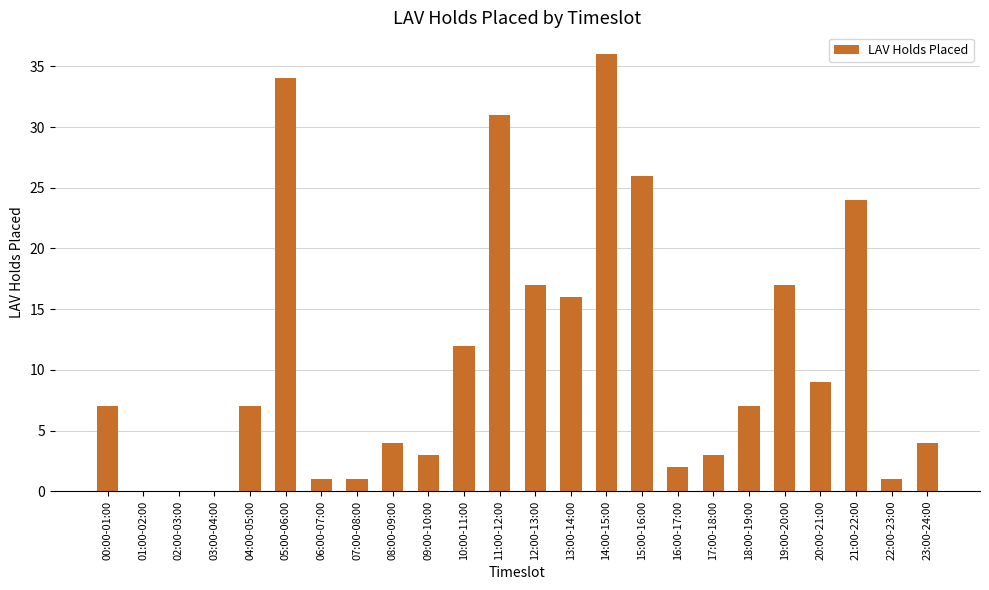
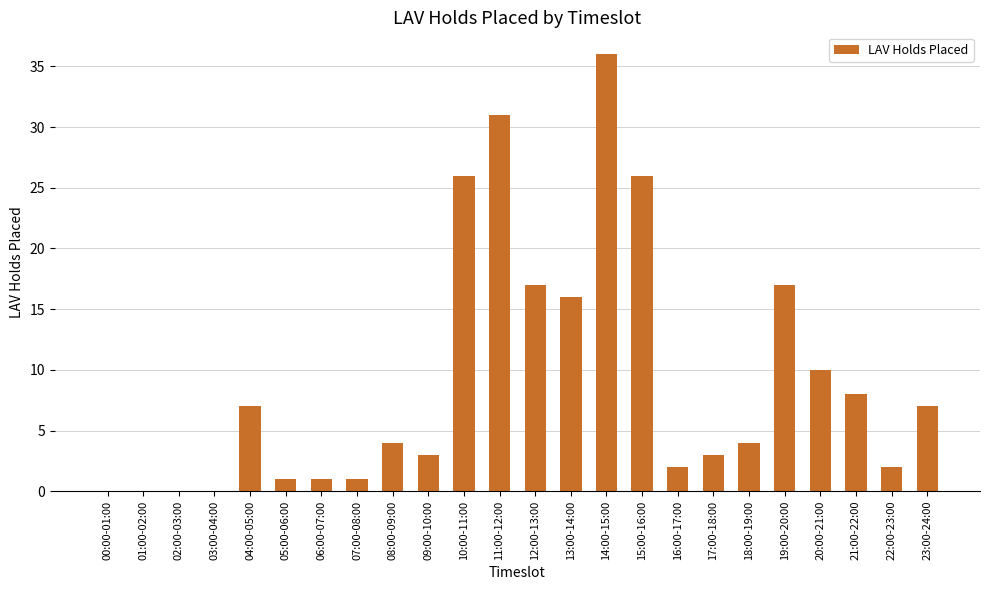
00:00-01:00: 7 -> 0
05:00-06:00: 34 -> 1
10:00-11:00: 12 -> 26
18:00-19:00: 7 -> 4
20:00-21:00: 9 -> 10
21:00-22:00: 24 -> 8
22:00-23:00: 1 -> 2
23:00-24:00: 4 -> 7
